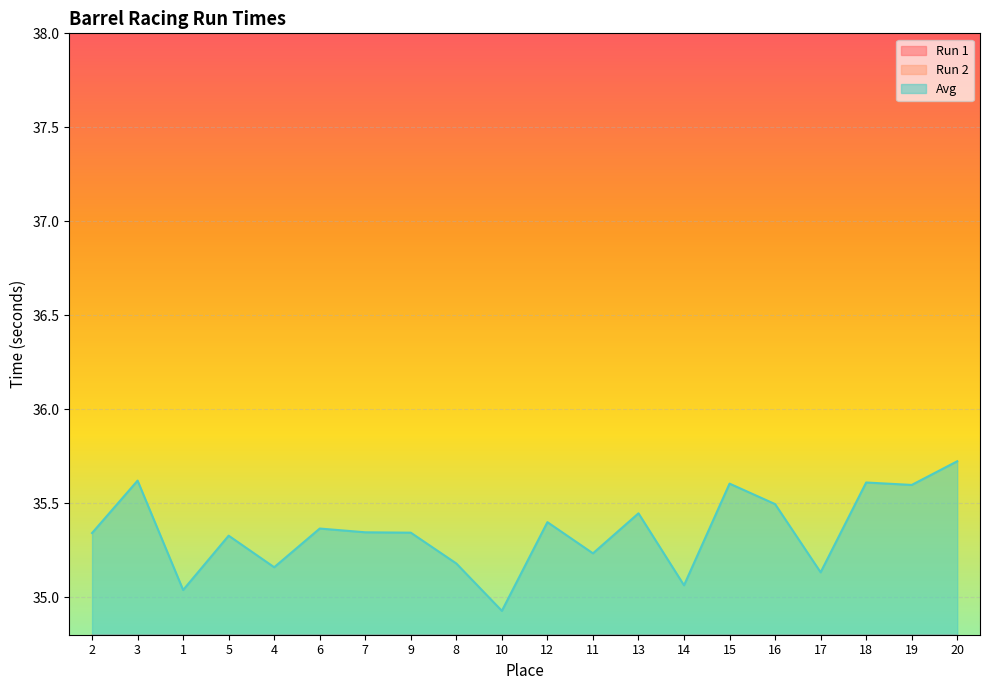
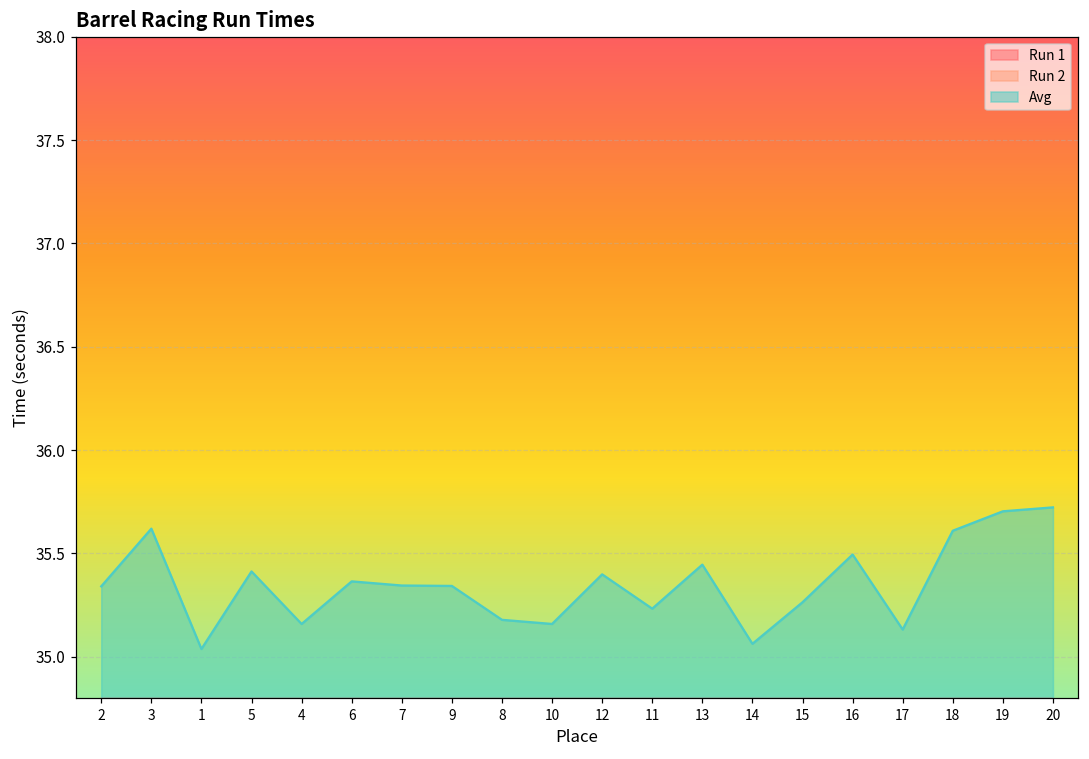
Avg, 5: 35.33 -> 35.41
Avg, 10: 34.93 -> 35.16
Avg, 15: 35.60 -> 35.26
Avg, 19: 35.60 -> 35.70
